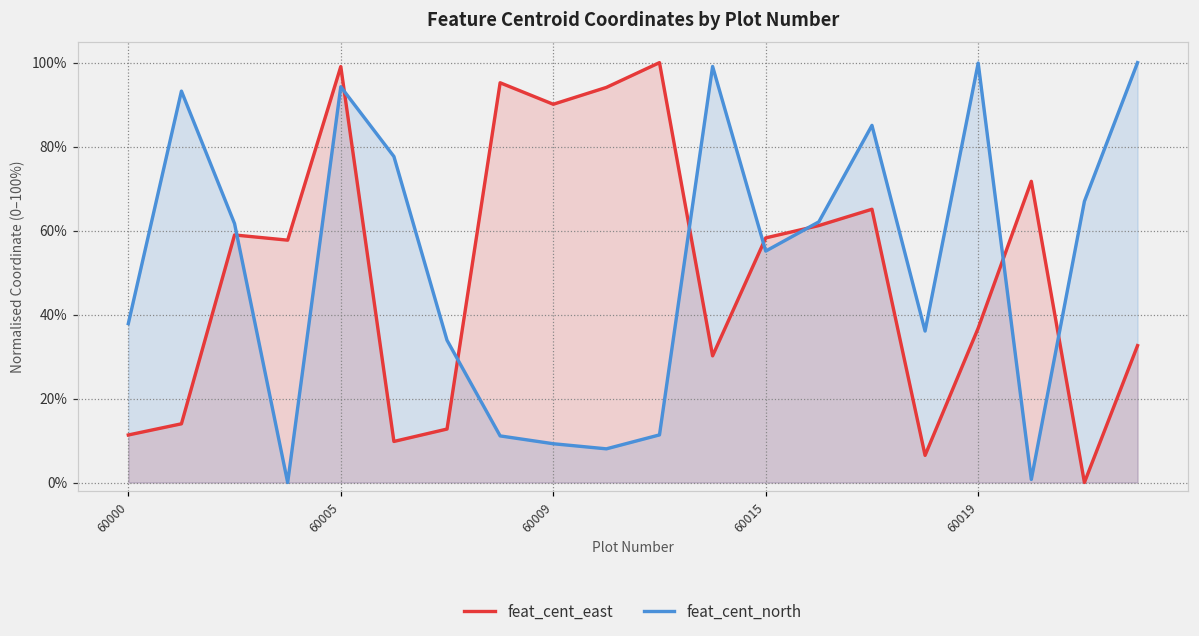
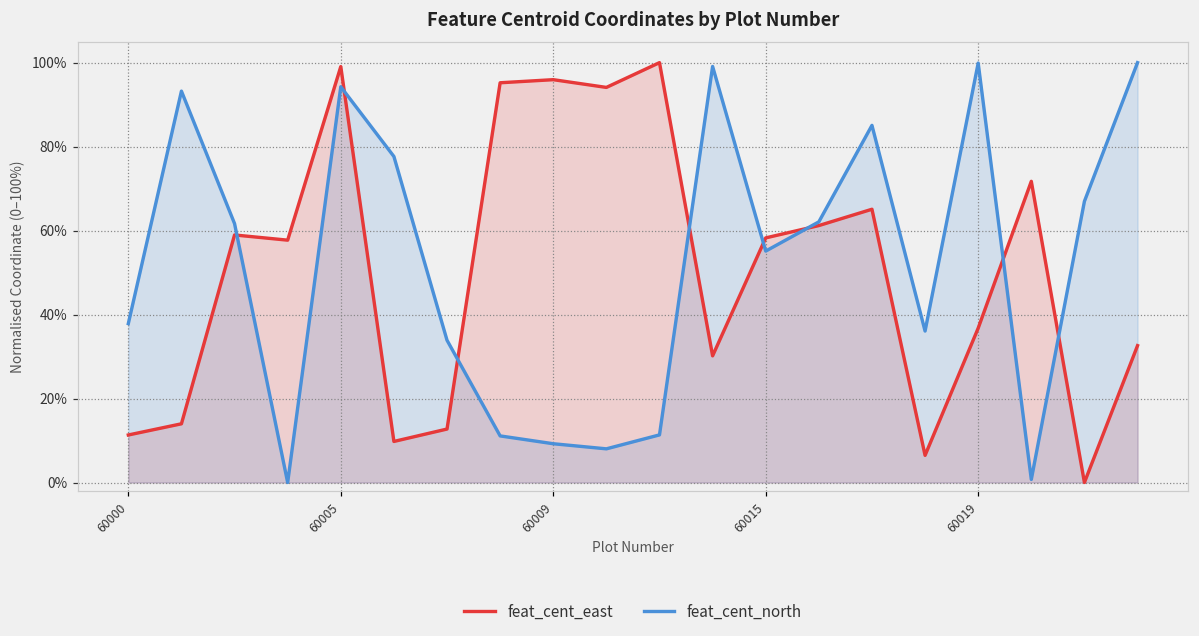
feat_cent_east, 60009: 90% -> 96%
